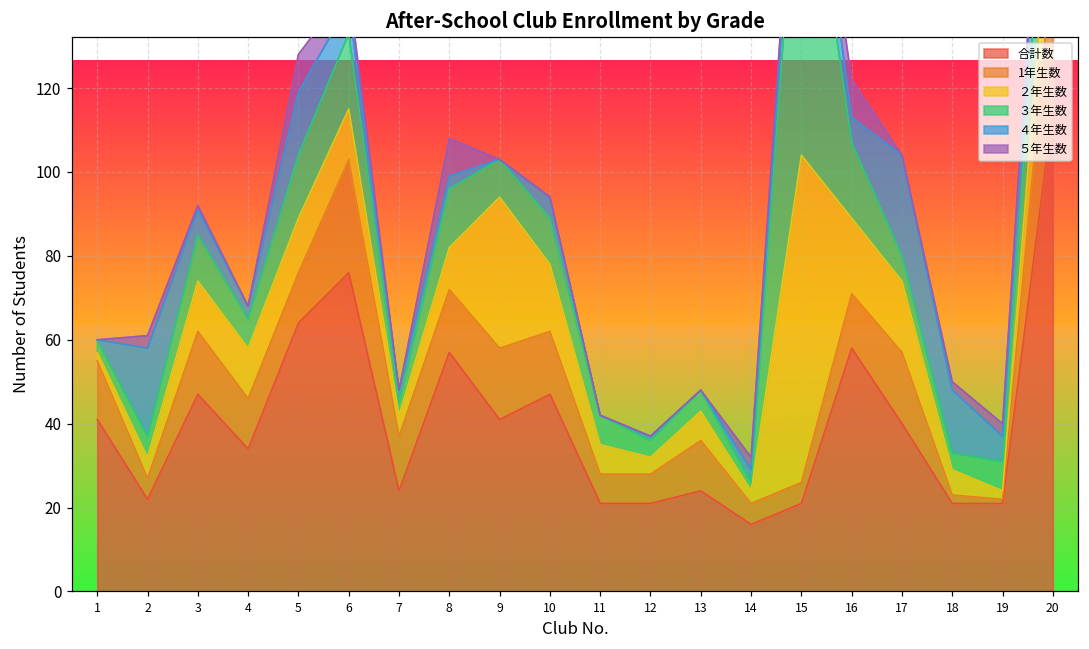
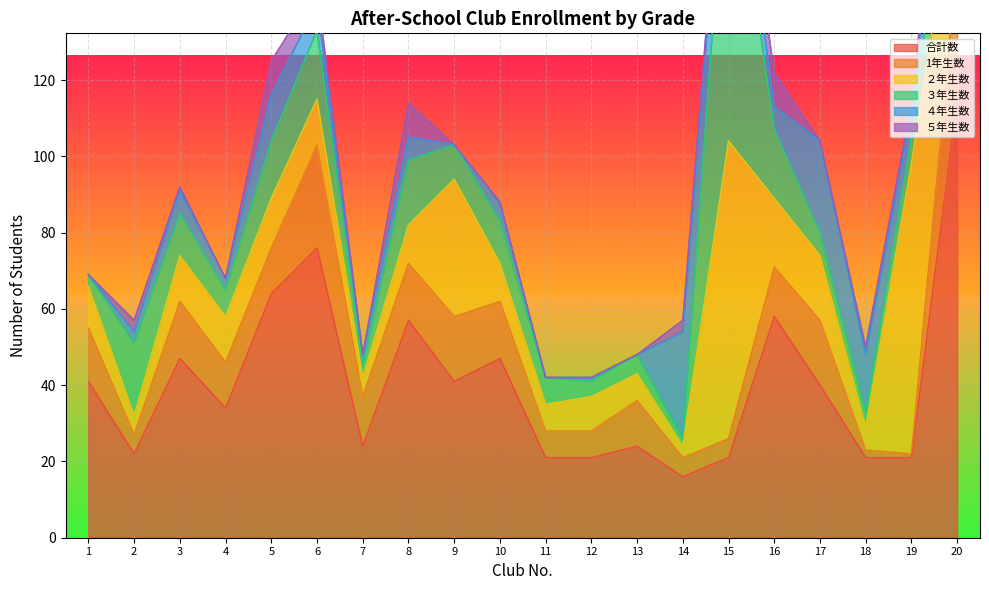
２年生数, 1: 2 -> 11
３年生数, 2: 5 -> 19
４年生数, 2: 21 -> 3
４年生数, 5: 15 -> 12
３年生数, 8: 14 -> 17
４年生数, 8: 3 -> 6
２年生数, 10: 16 -> 10
２年生数, 12: 4 -> 9
４年生数, 14: 3 -> 28
２年生数, 19: 2 -> 76
